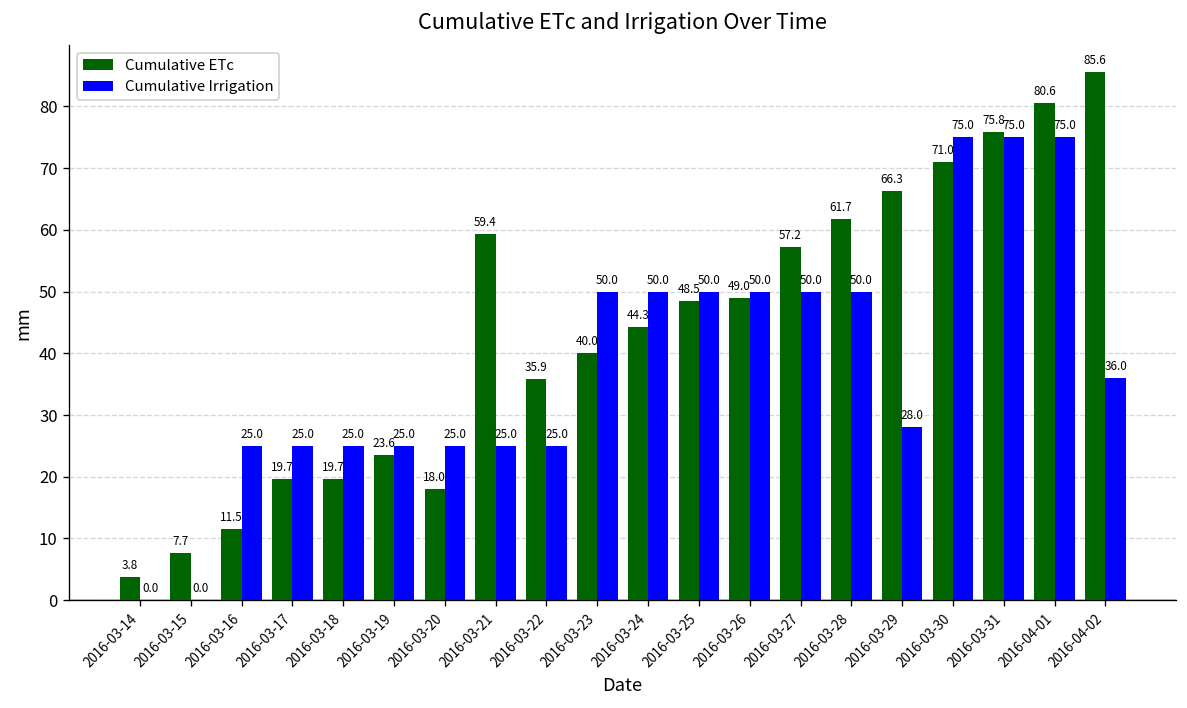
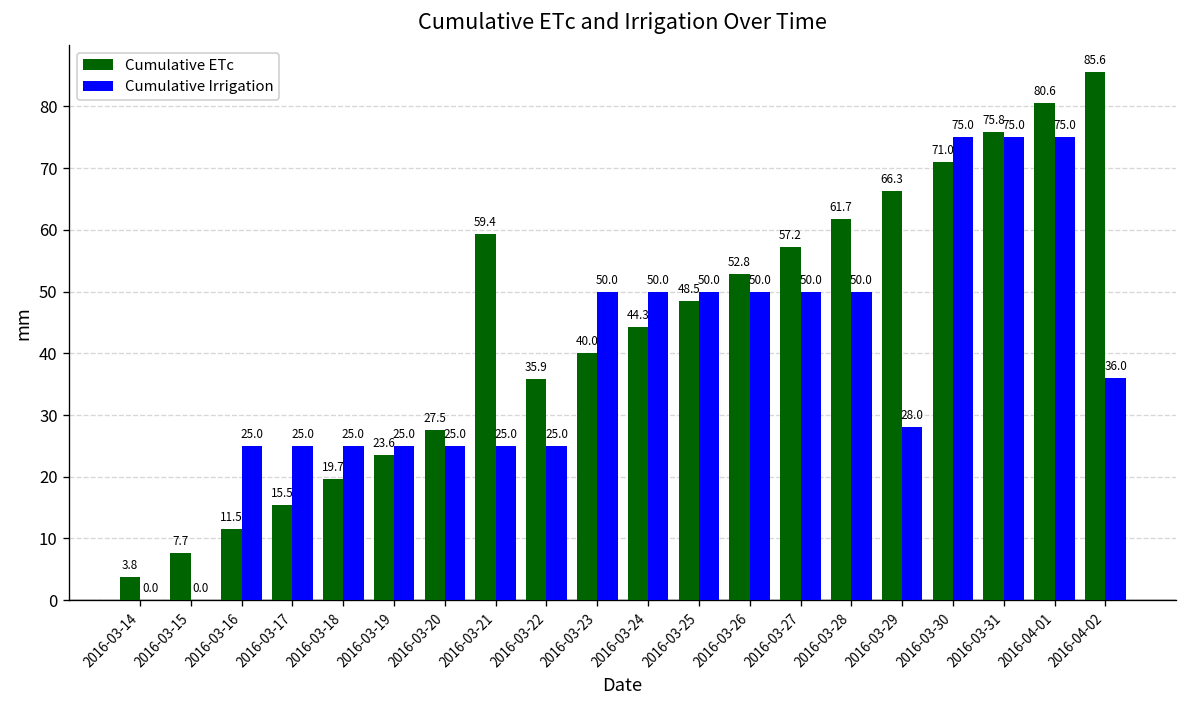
Cumulative ETc, 2016-03-17: 19.7 -> 15.5
Cumulative ETc, 2016-03-20: 18.0 -> 27.5
Cumulative ETc, 2016-03-26: 49.0 -> 52.8
